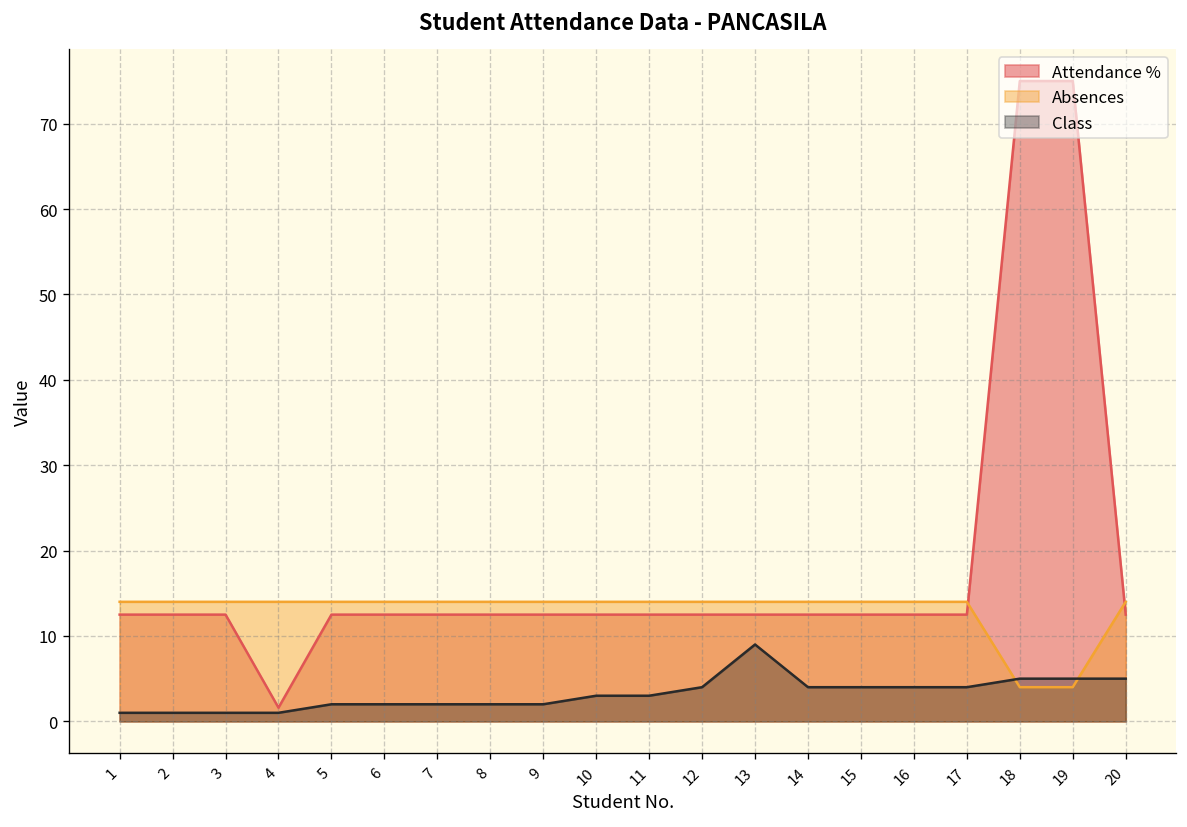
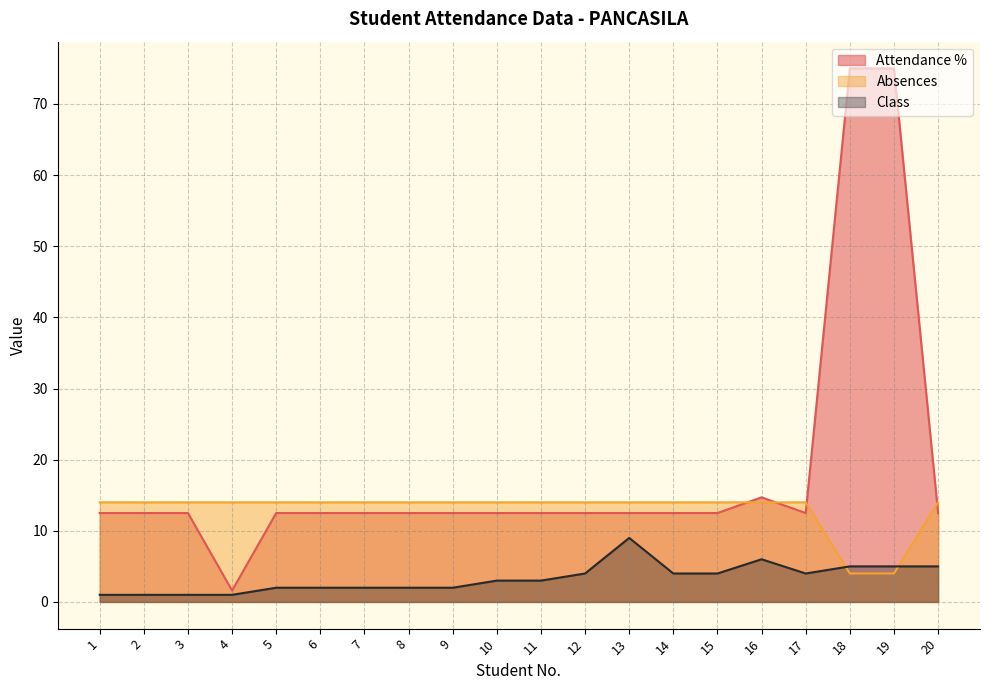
Attendance %, 16: 13 -> 15
Class, 16: 4 -> 6
